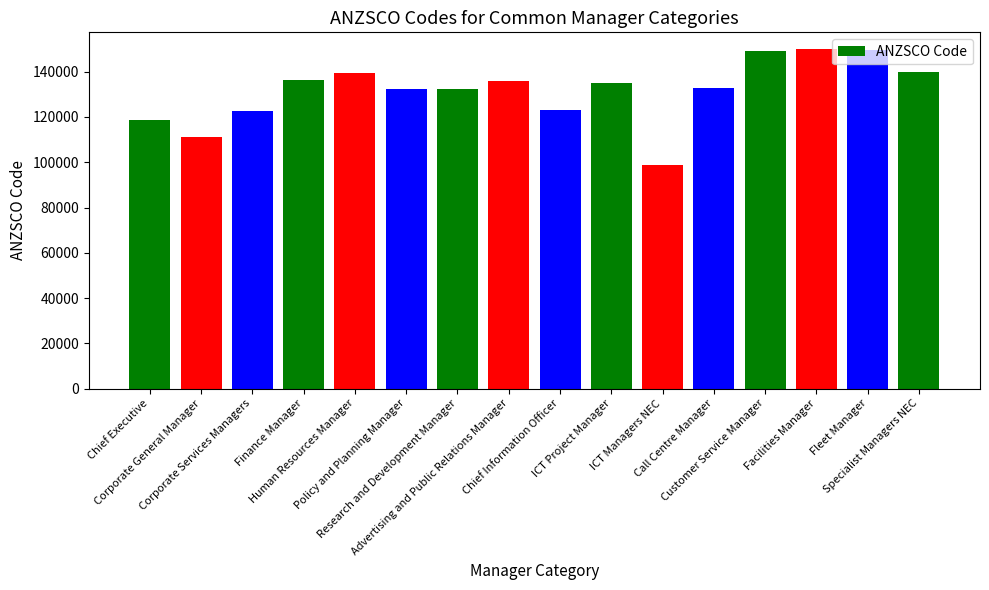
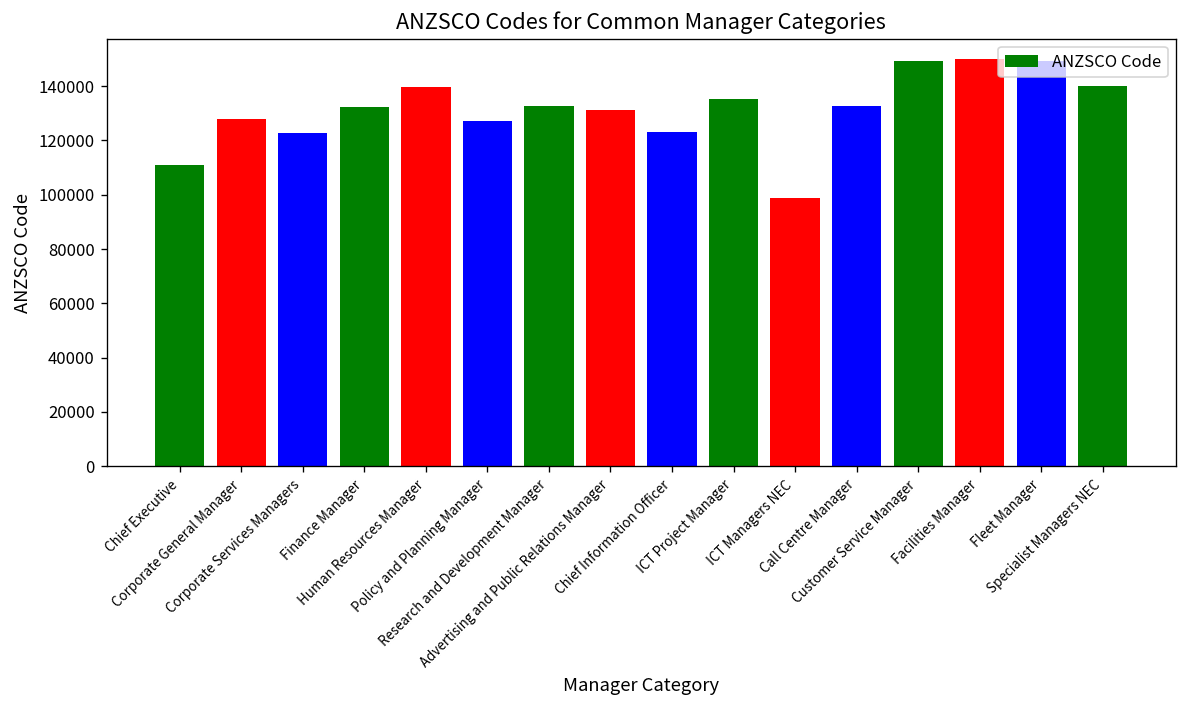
Chief Executive: 119000 -> 111000
Corporate General Manager: 111000 -> 128000
Finance Manager: 136000 -> 132000
Policy and Planning Manager: 132000 -> 127000
Advertising and Public Relations Manager: 136000 -> 131000
